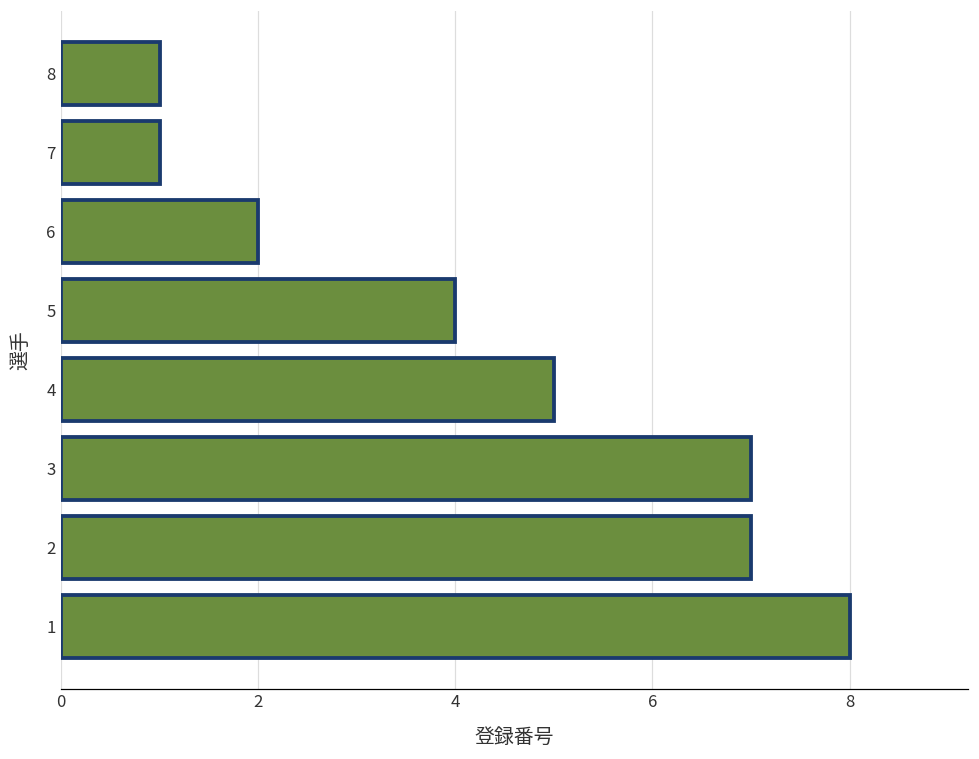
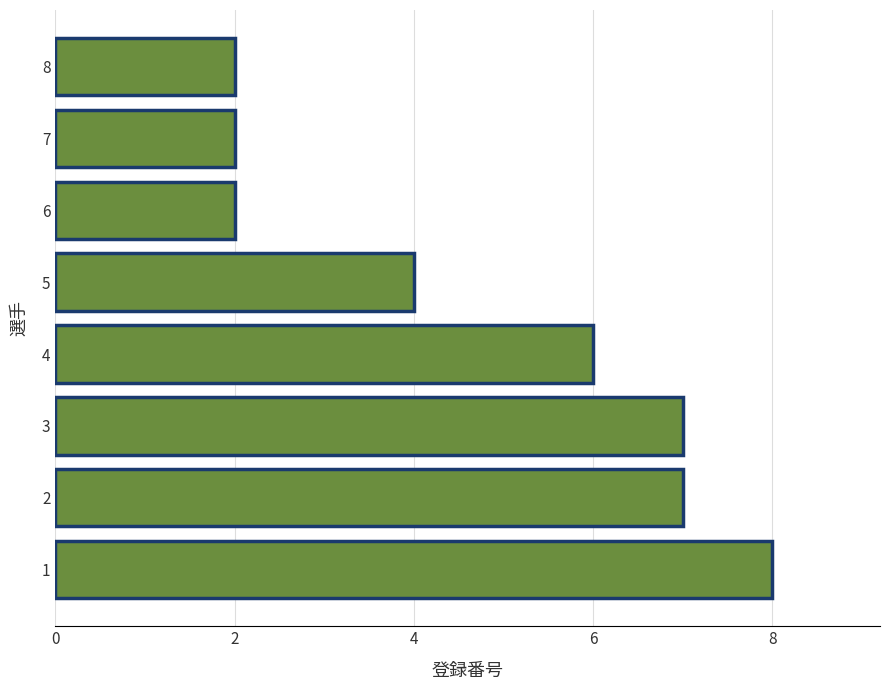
8: 1 -> 2
7: 1 -> 2
4: 5 -> 6
